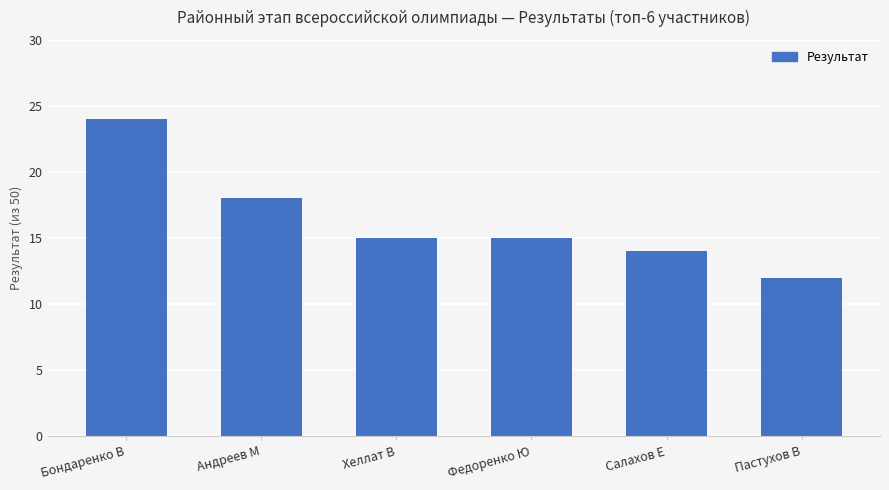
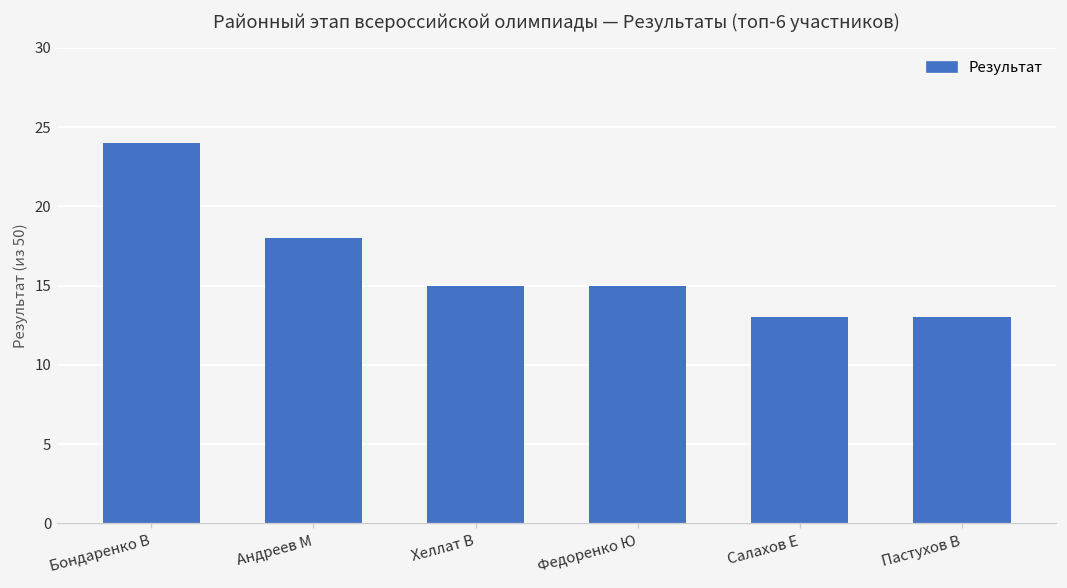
Салахов Е: 14 -> 13
Пастухов В: 12 -> 13
